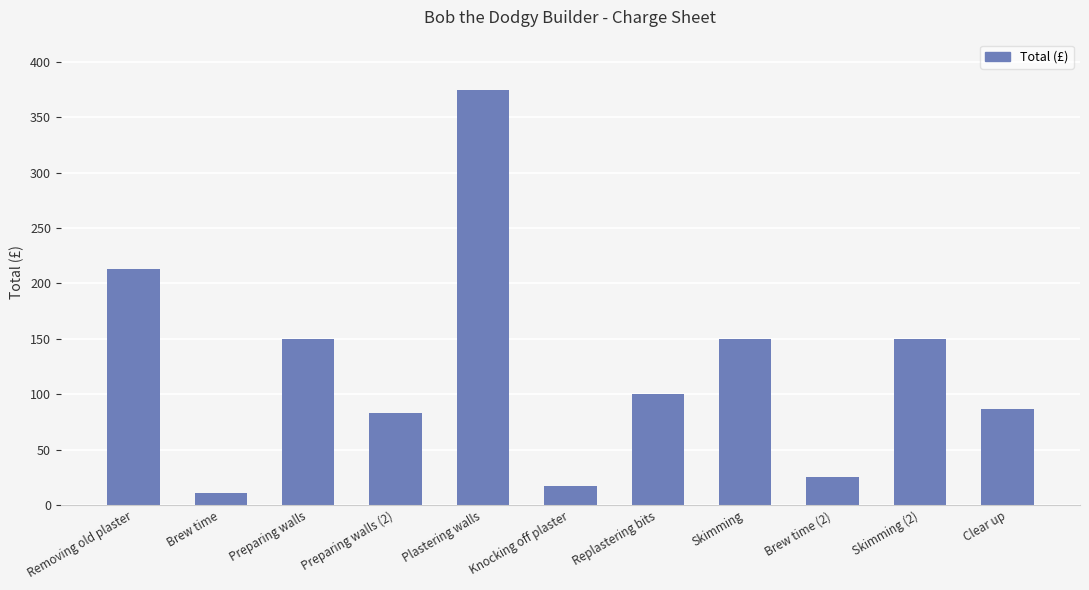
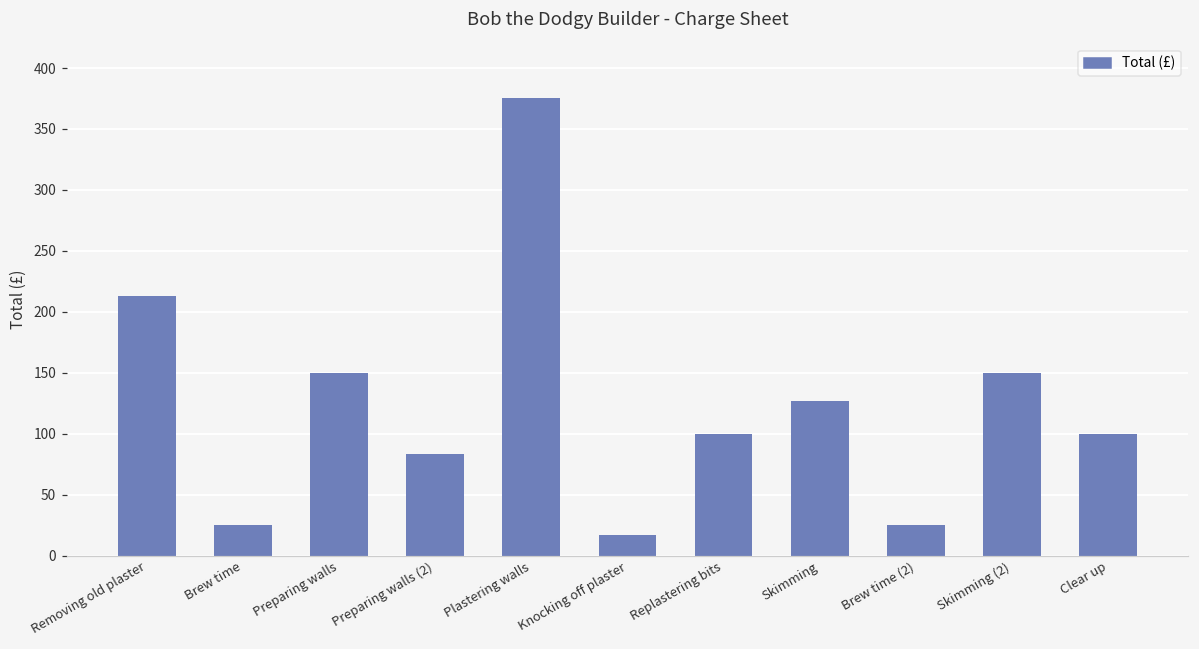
Brew time: 11 -> 25
Skimming: 150 -> 127
Clear up: 87 -> 100
